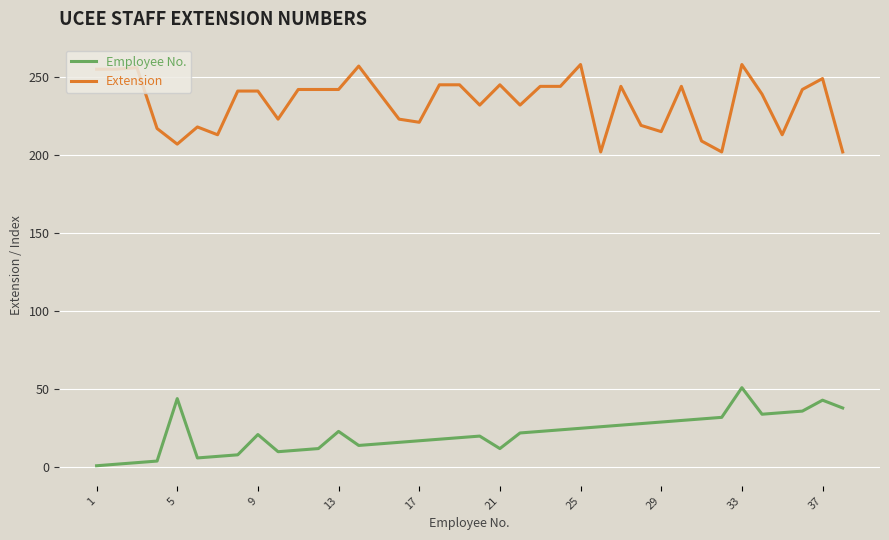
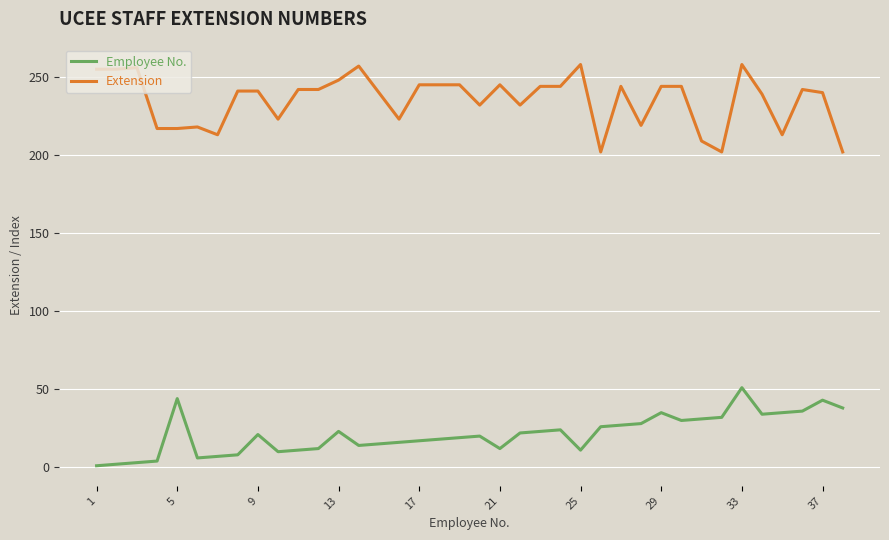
Extension, 5: 207 -> 217
Extension, 13: 242 -> 248
Extension, 17: 221 -> 245
Employee No., 25: 25 -> 11
Employee No., 29: 29 -> 35
Extension, 29: 215 -> 244
Extension, 37: 249 -> 240
